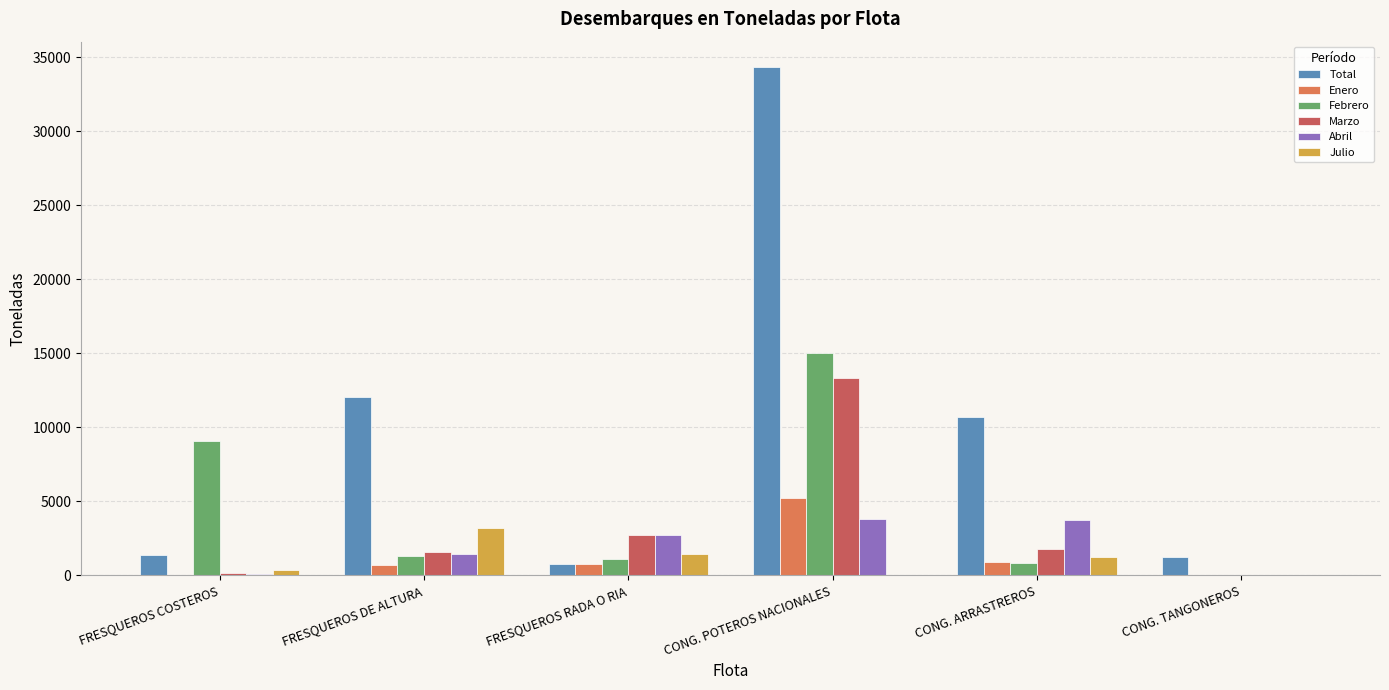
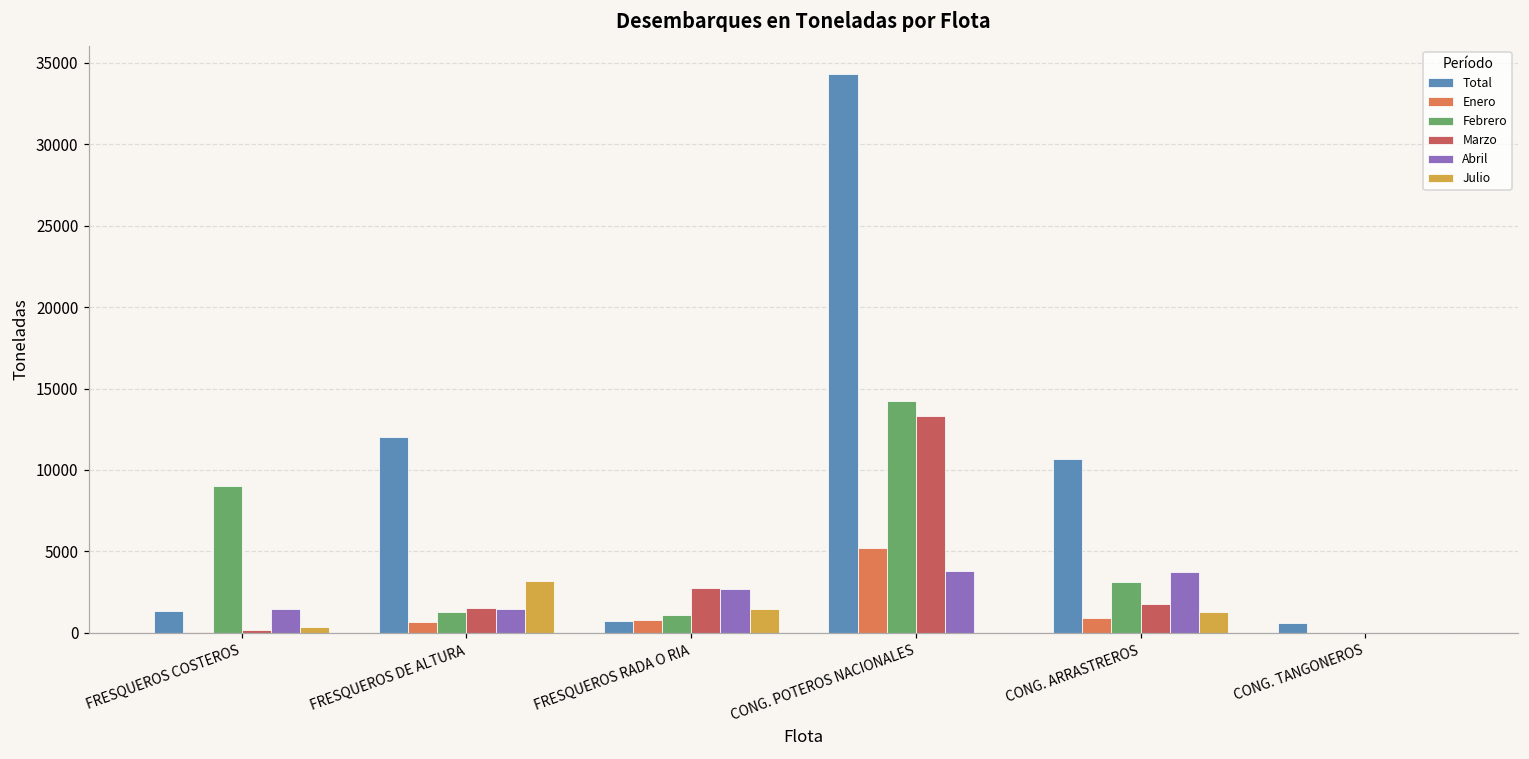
Abril, FRESQUEROS COSTEROS: 100 -> 1500
Febrero, CONG. POTEROS NACIONALES: 15000 -> 14300
Febrero, CONG. ARRASTREROS: 900 -> 3100
Total, CONG. TANGONEROS: 1200 -> 600
